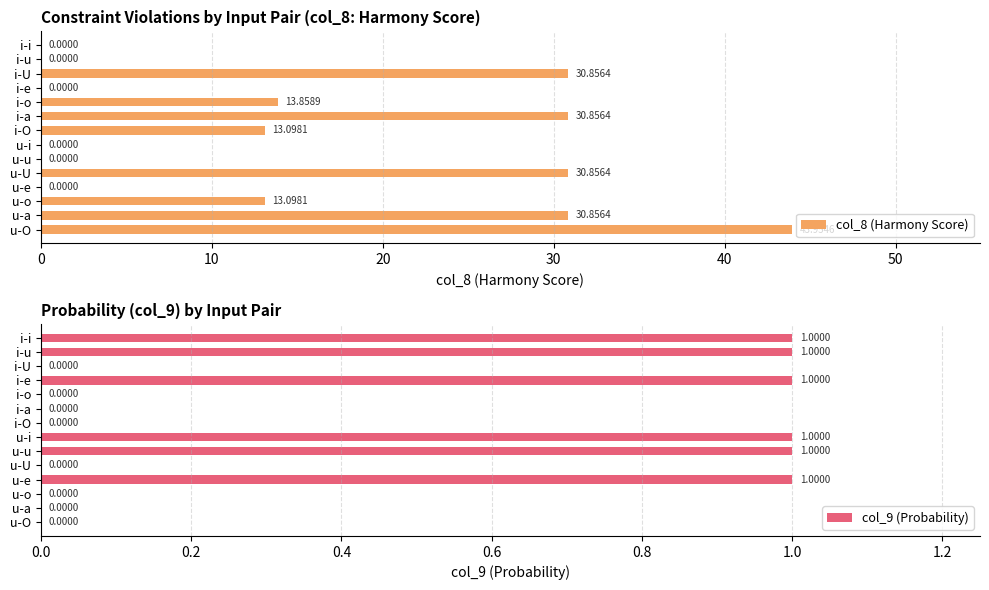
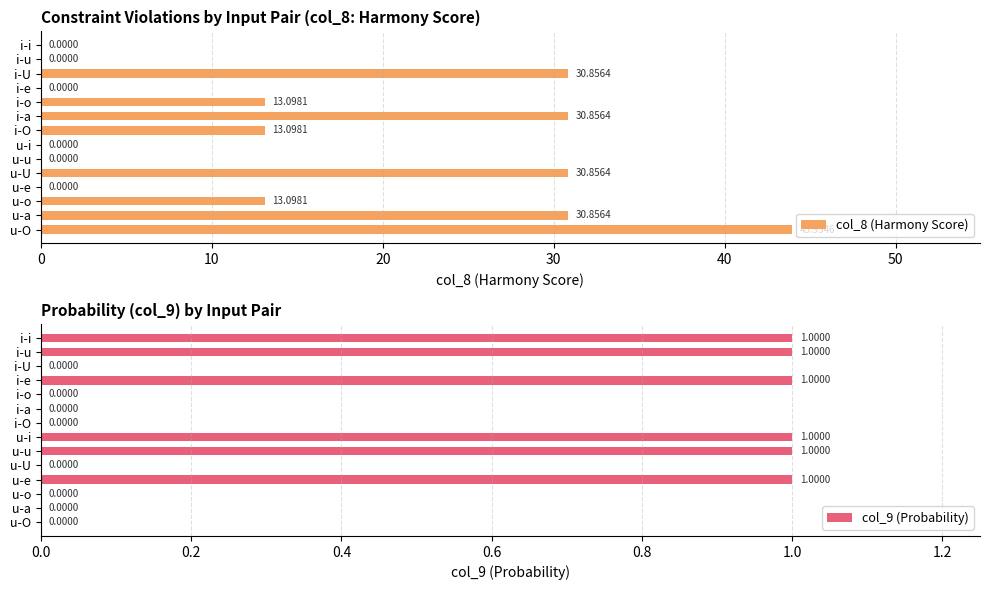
Constraint Violations by Input Pair (col_8: Harmony Score), i-o: 13.8589 -> 13.0981
